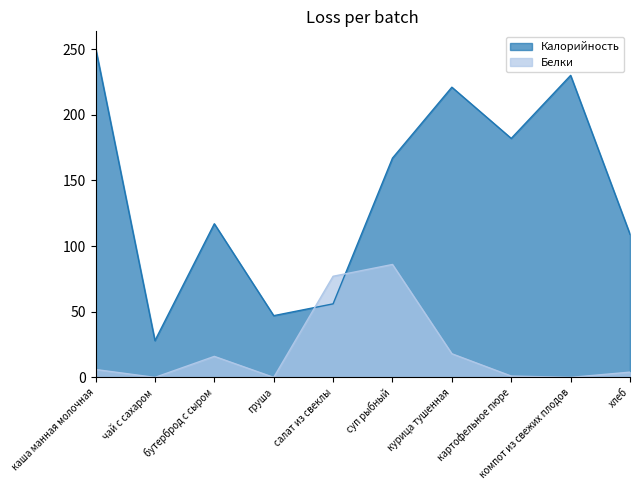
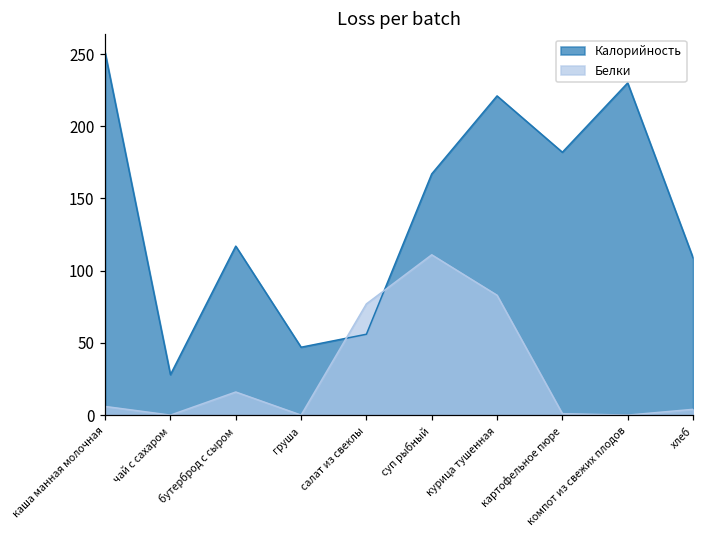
Белки, суп рыбный: 86 -> 111
Белки, курица тушенная: 18 -> 83
